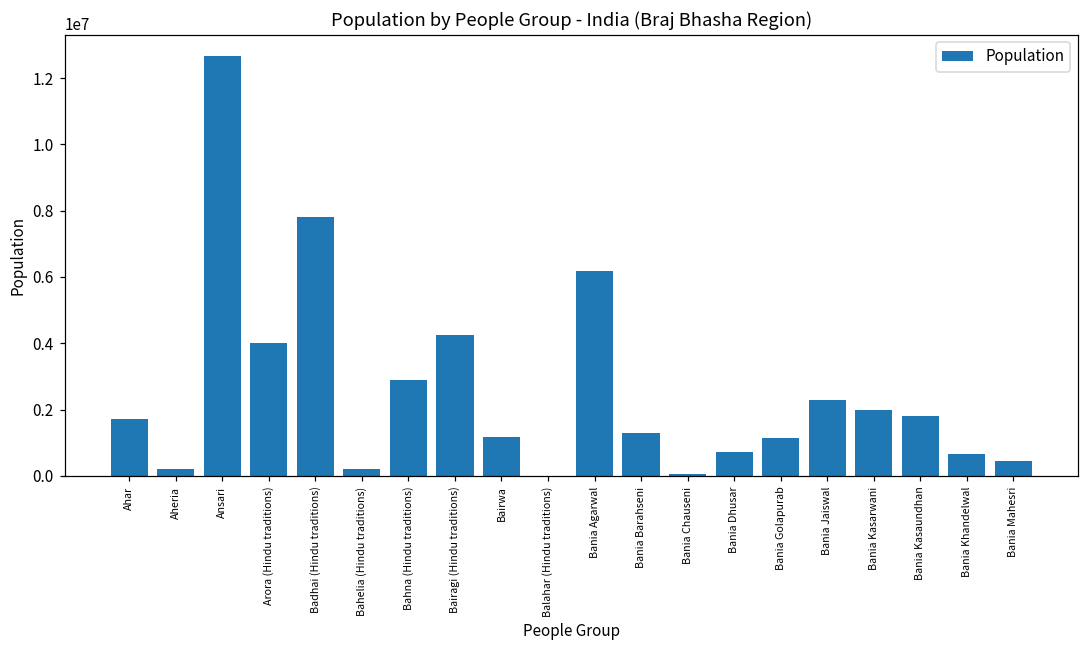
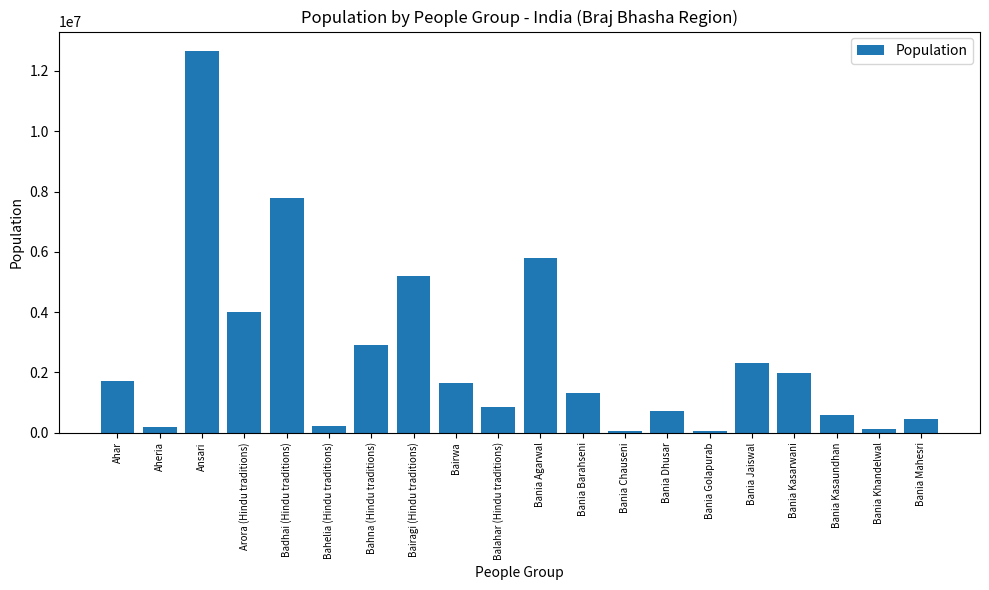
Bairagi (Hindu traditions): 4300000 -> 5200000
Bairwa: 1200000 -> 1700000
Balahar (Hindu traditions): 0 -> 800000
Bania Agarwal: 6200000 -> 5800000
Bania Golapurab: 1200000 -> 100000
Bania Kasaundhan: 1800000 -> 600000
Bania Khandelwal: 700000 -> 100000
